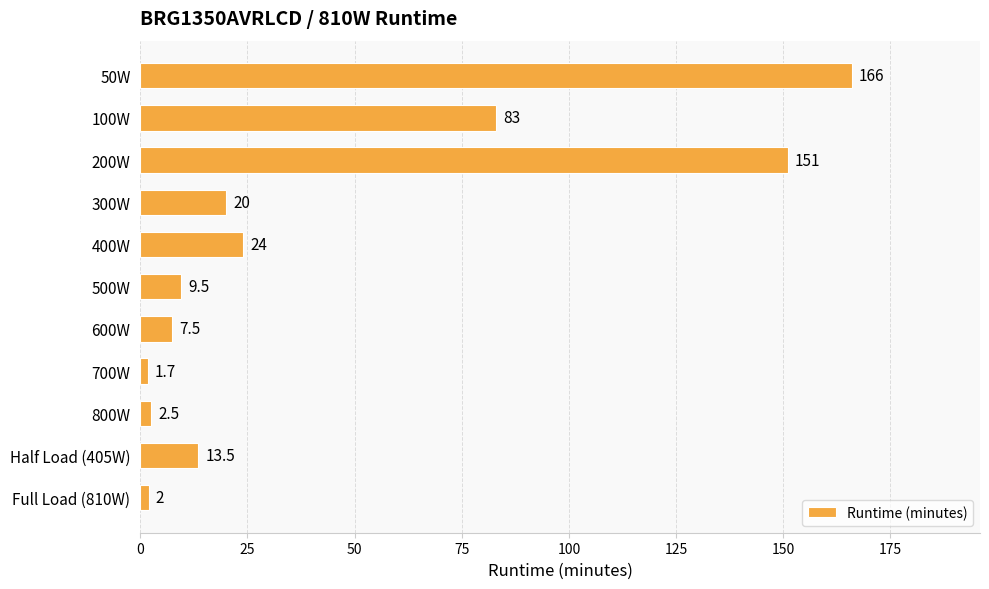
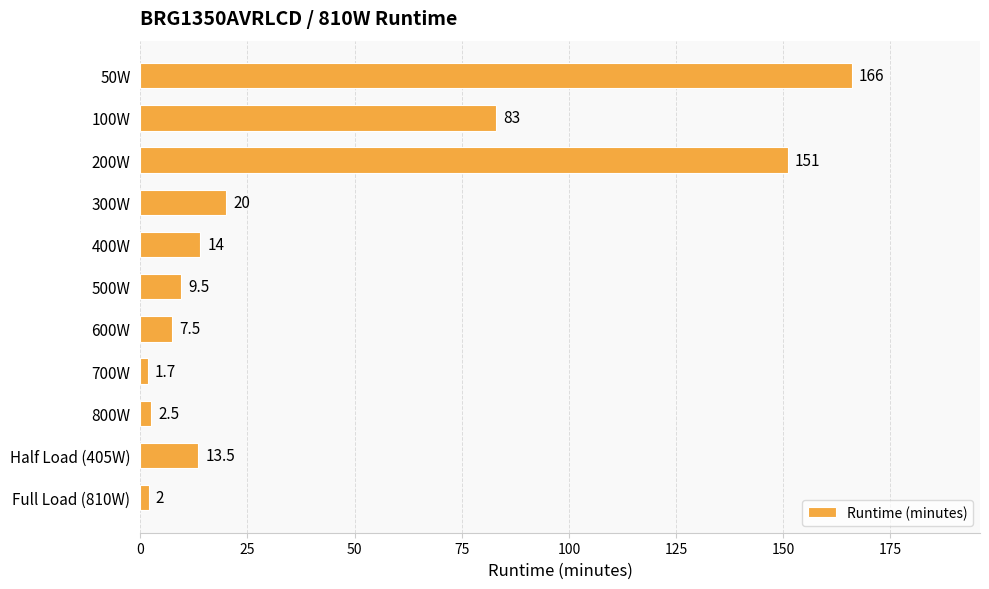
400W: 24 -> 14
